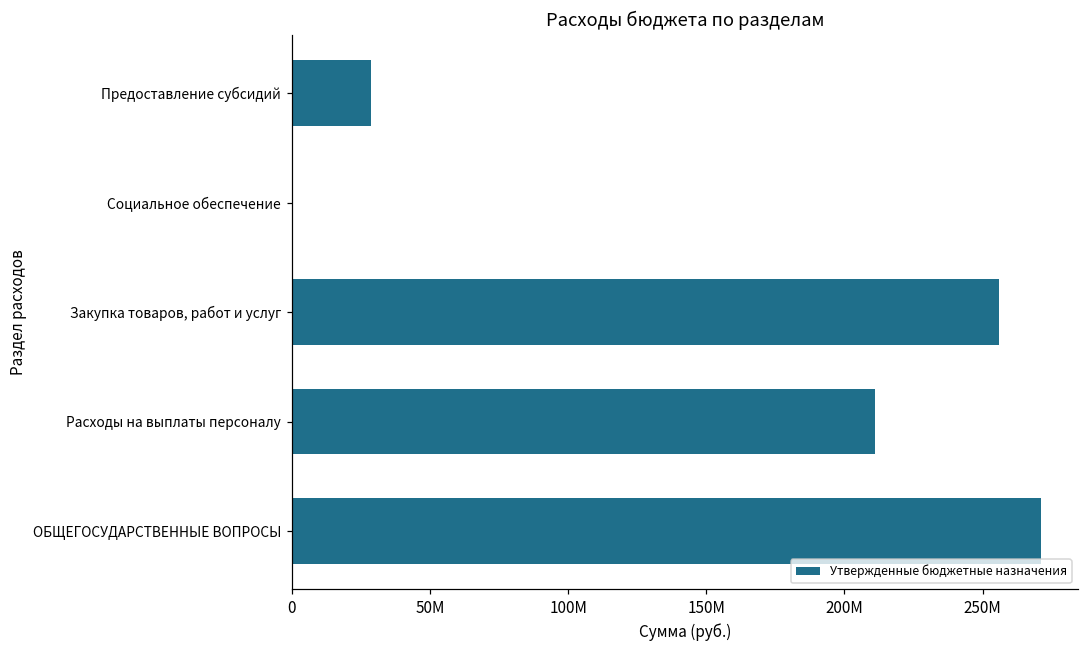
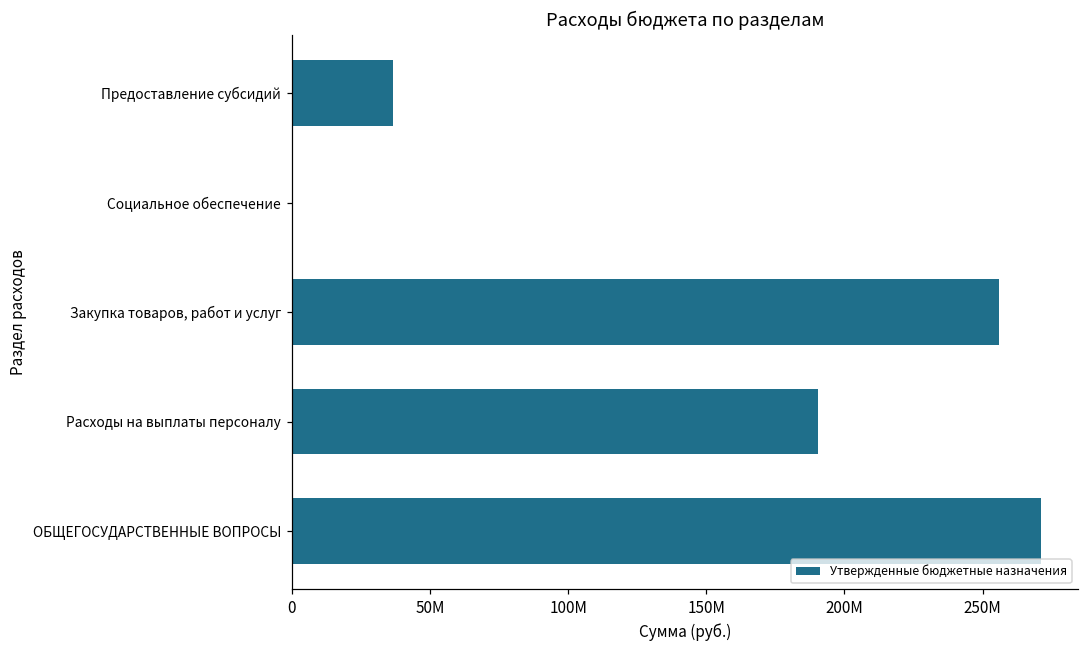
Предоставление субсидий: 29000000 -> 37000000
Расходы на выплаты персоналу: 211000000 -> 190000000
